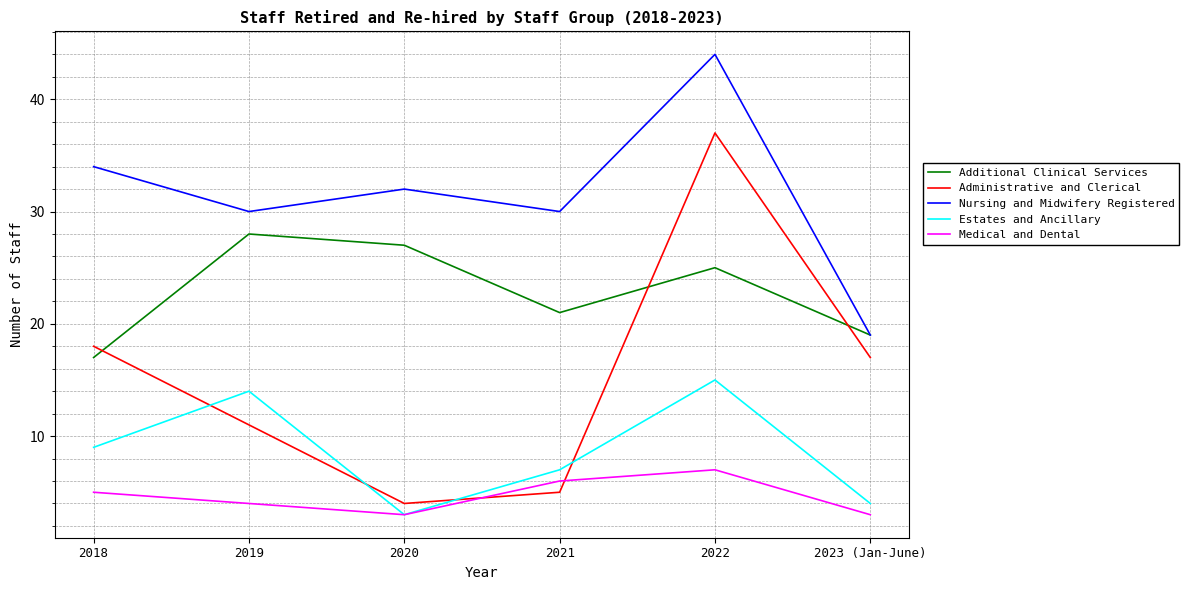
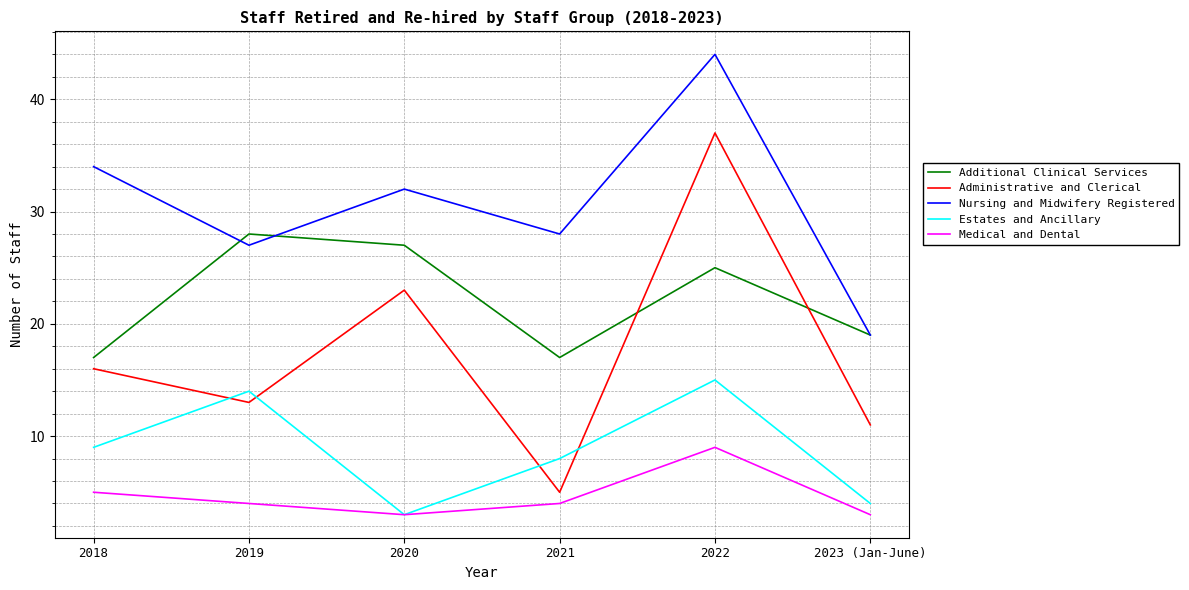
Administrative and Clerical, 2018: 18 -> 16
Administrative and Clerical, 2019: 11 -> 13
Nursing and Midwifery Registered, 2019: 30 -> 27
Administrative and Clerical, 2020: 4 -> 23
Additional Clinical Services, 2021: 21 -> 17
Nursing and Midwifery Registered, 2021: 30 -> 28
Estates and Ancillary, 2021: 7 -> 8
Medical and Dental, 2021: 6 -> 4
Medical and Dental, 2022: 7 -> 9
Administrative and Clerical, 2023 (Jan-June): 17 -> 11
